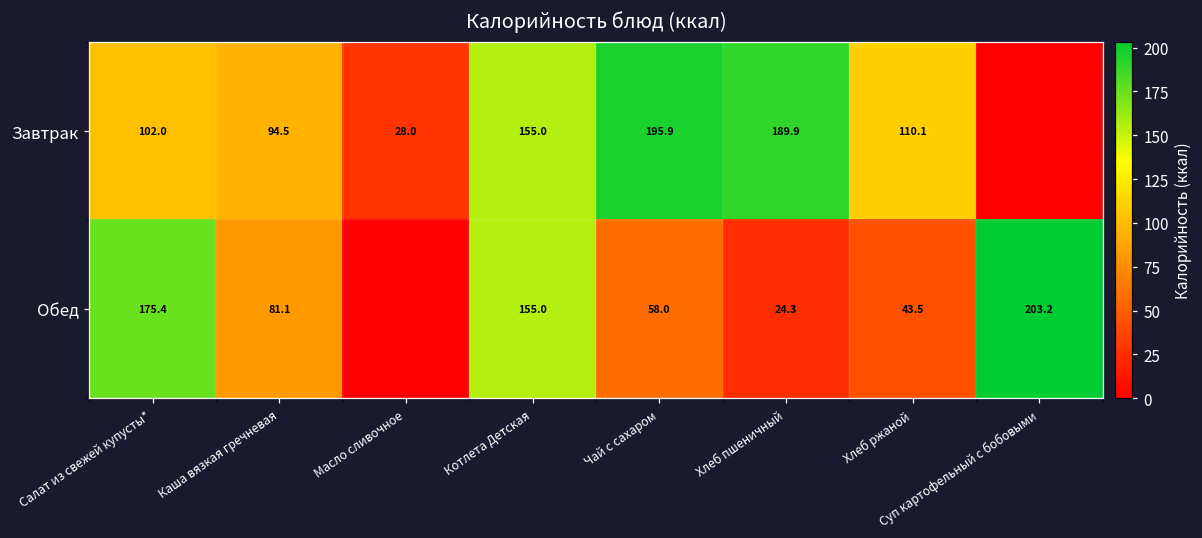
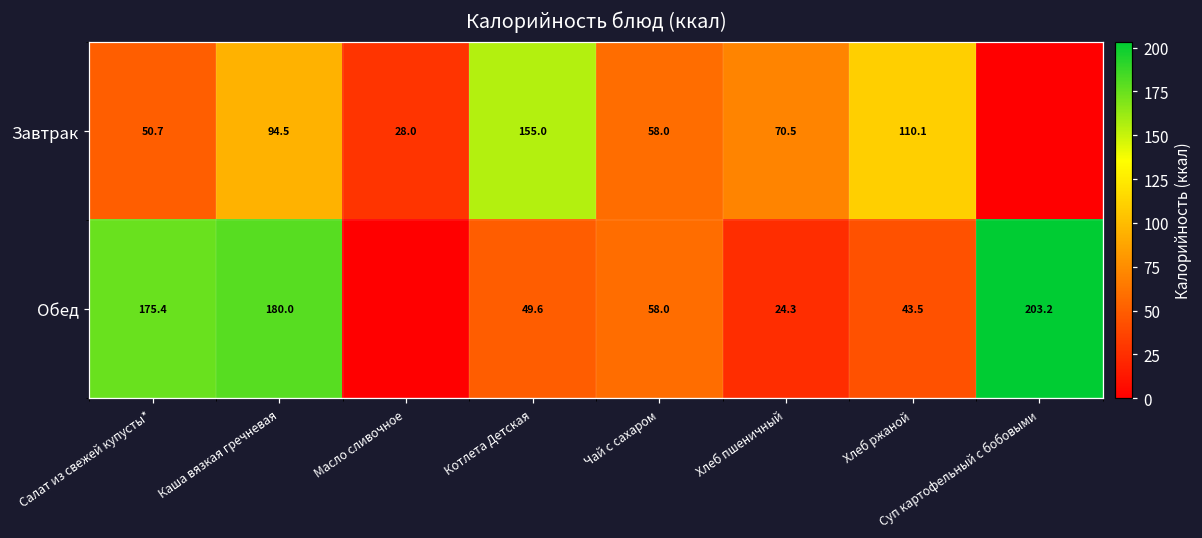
Завтрак, Салат из свежей купусты*: 102.0 -> 50.7
Завтрак, Чай с сахаром: 195.9 -> 58.0
Завтрак, Хлеб пшеничный: 189.9 -> 70.5
Обед, Каша вязкая гречневая: 81.1 -> 180.0
Обед, Котлета Детская: 155.0 -> 49.6
